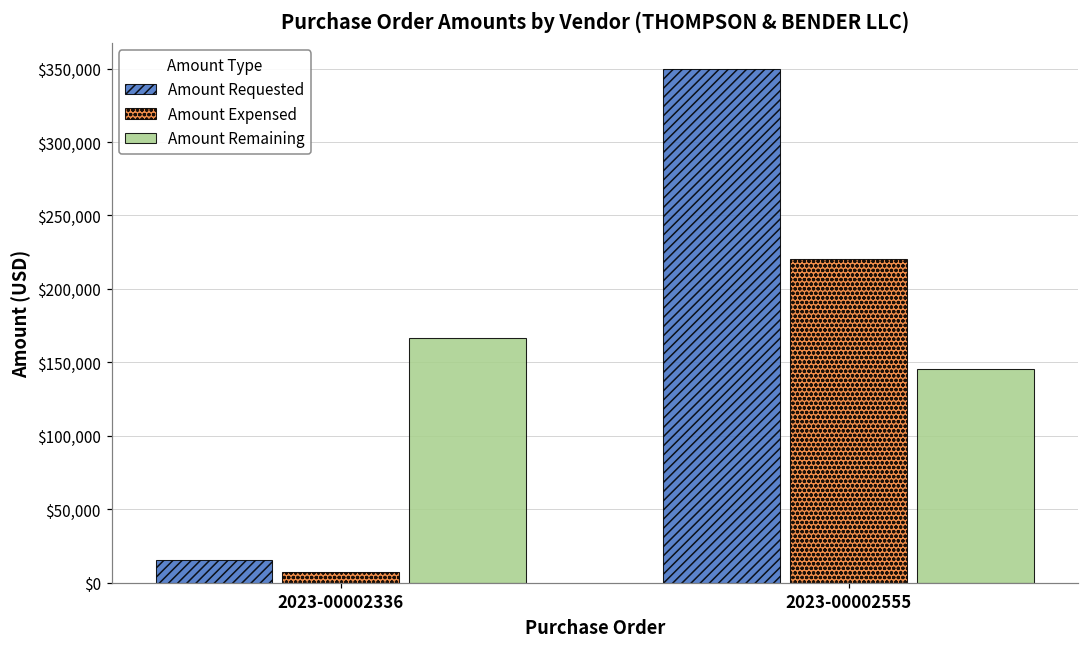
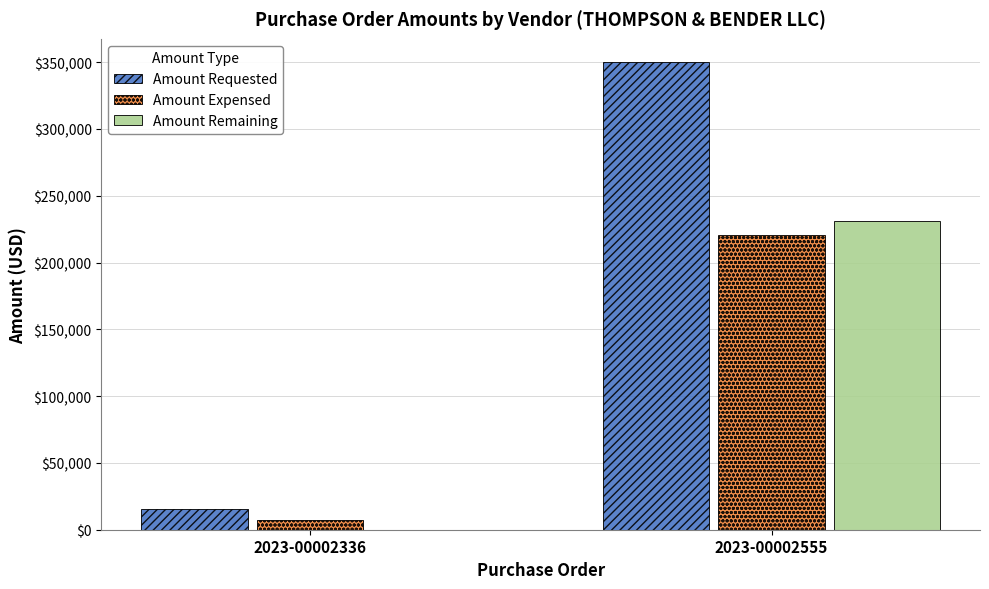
Amount Remaining, 2023-00002336: $167,000 -> $0
Amount Remaining, 2023-00002555: $145,000 -> $231,000
